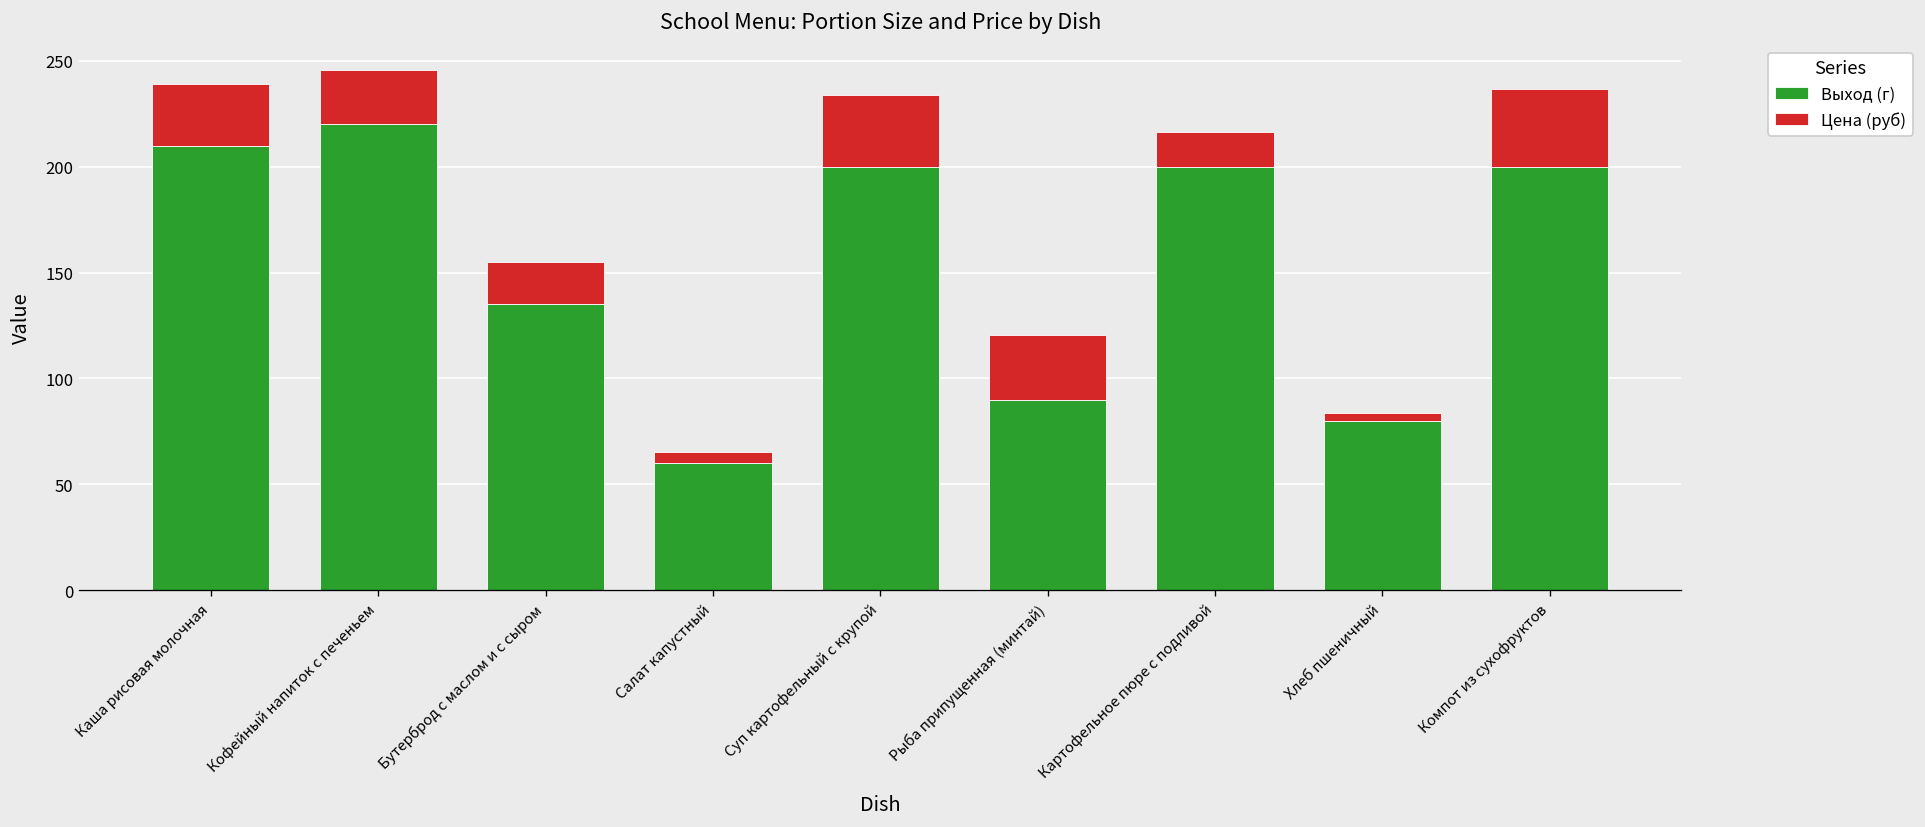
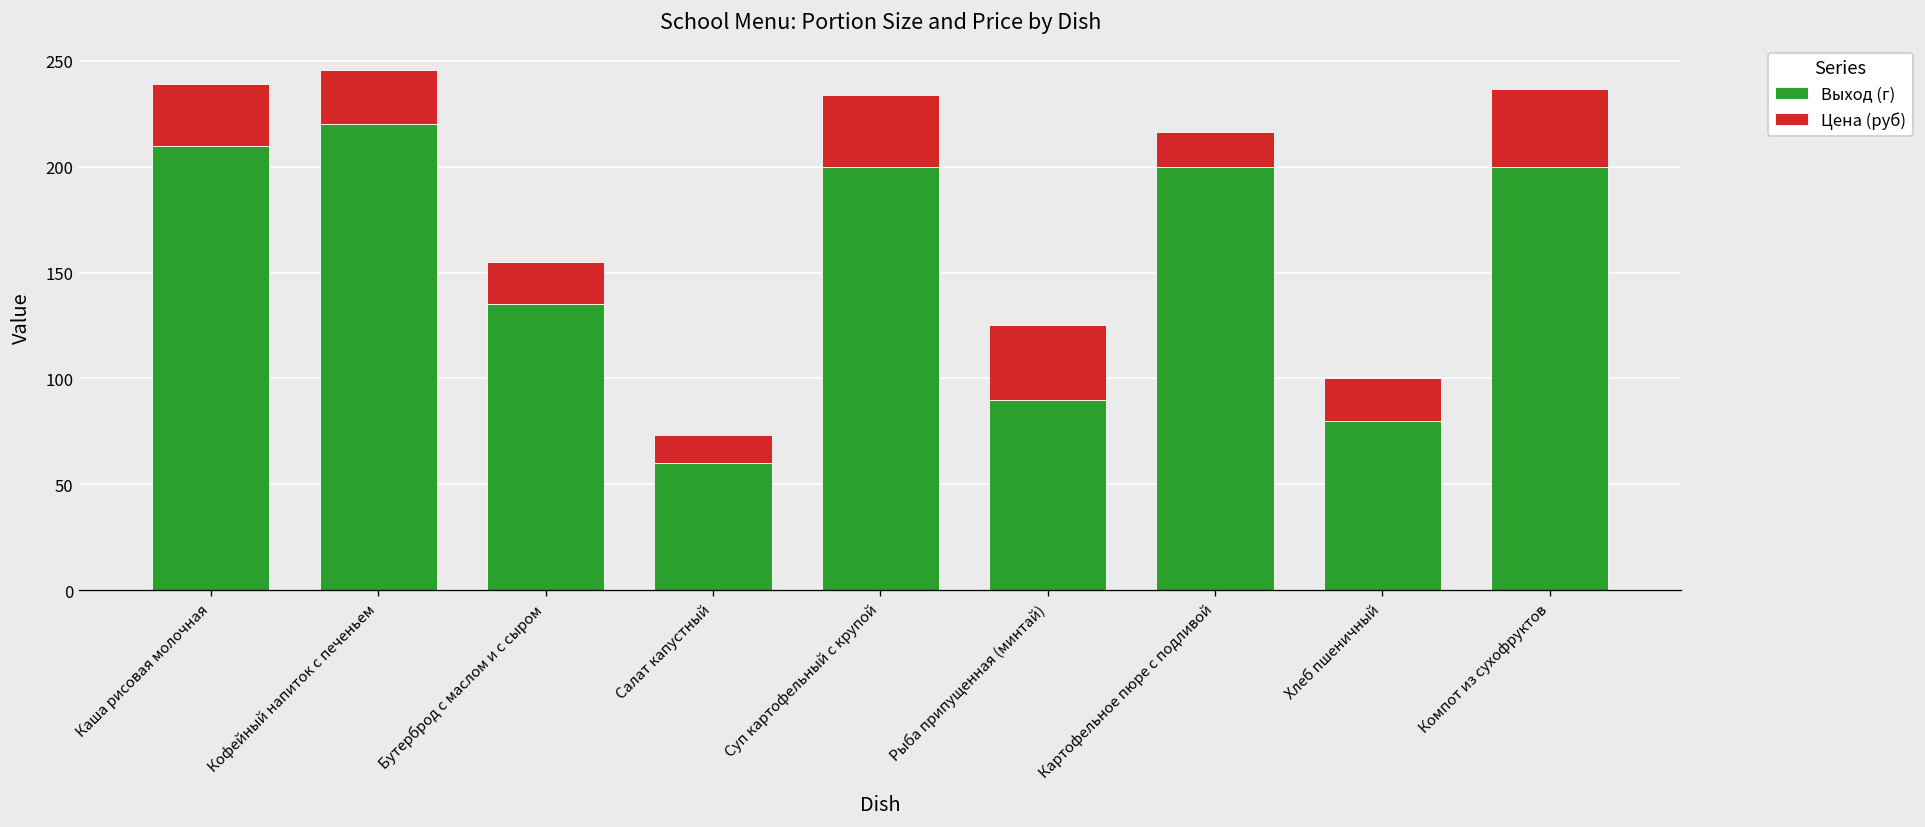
Цена (руб), Салат капустный: 5 -> 13
Цена (руб), Рыба припущенная (минтай): 30 -> 35
Цена (руб), Хлеб пшеничный: 4 -> 20
